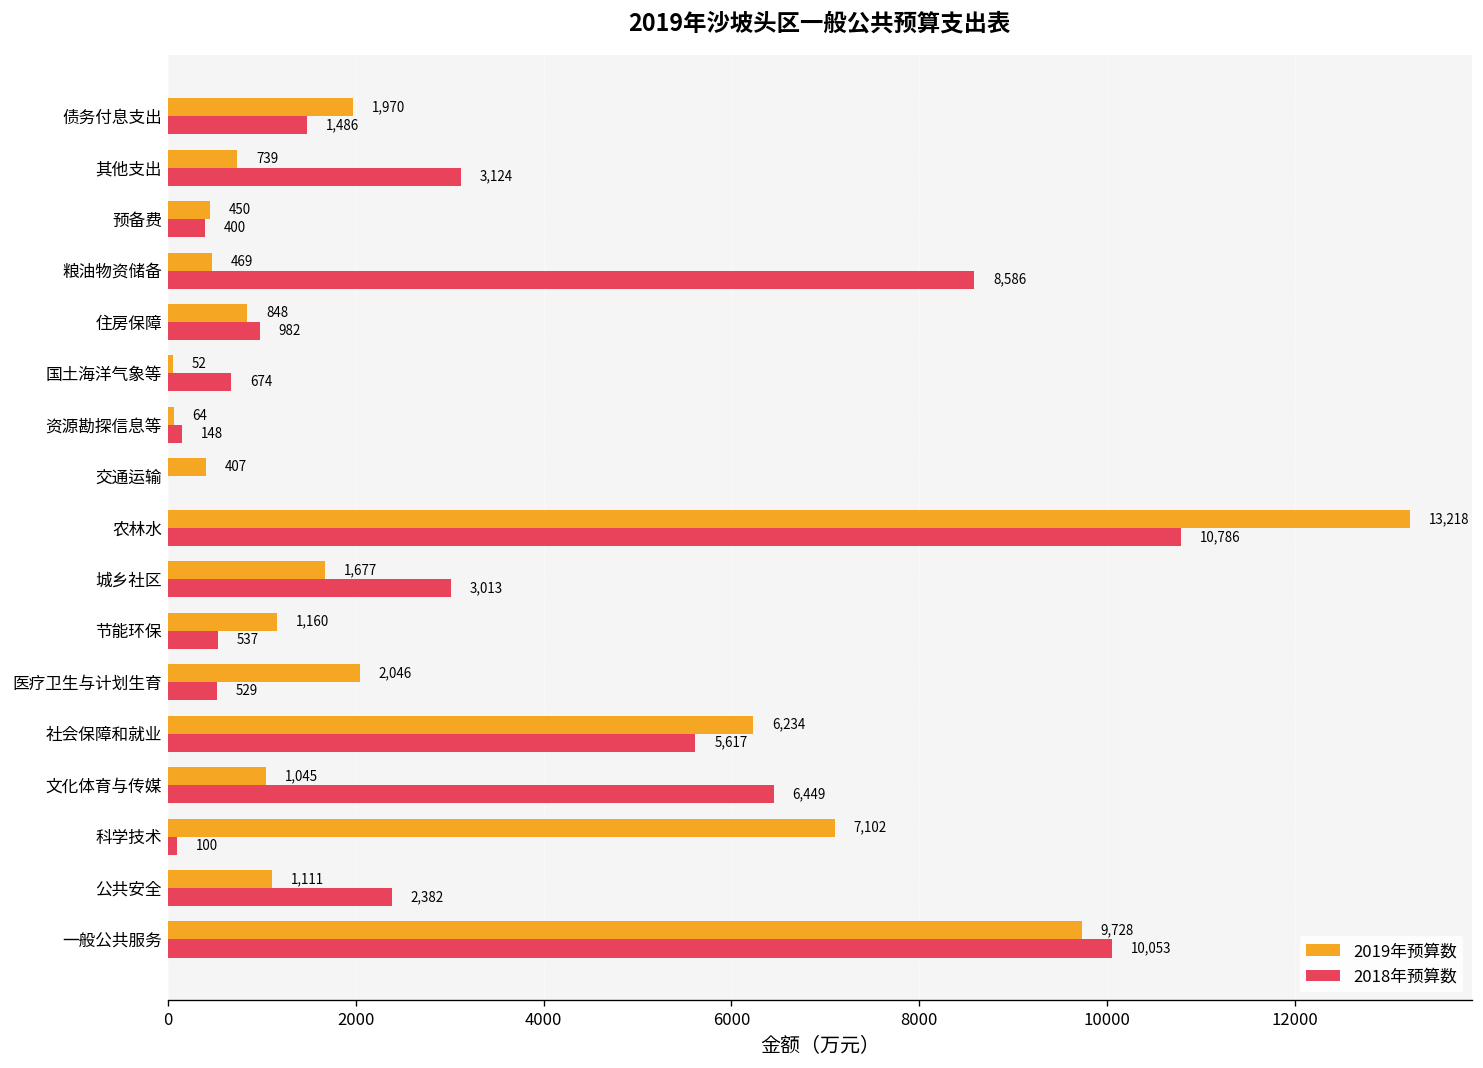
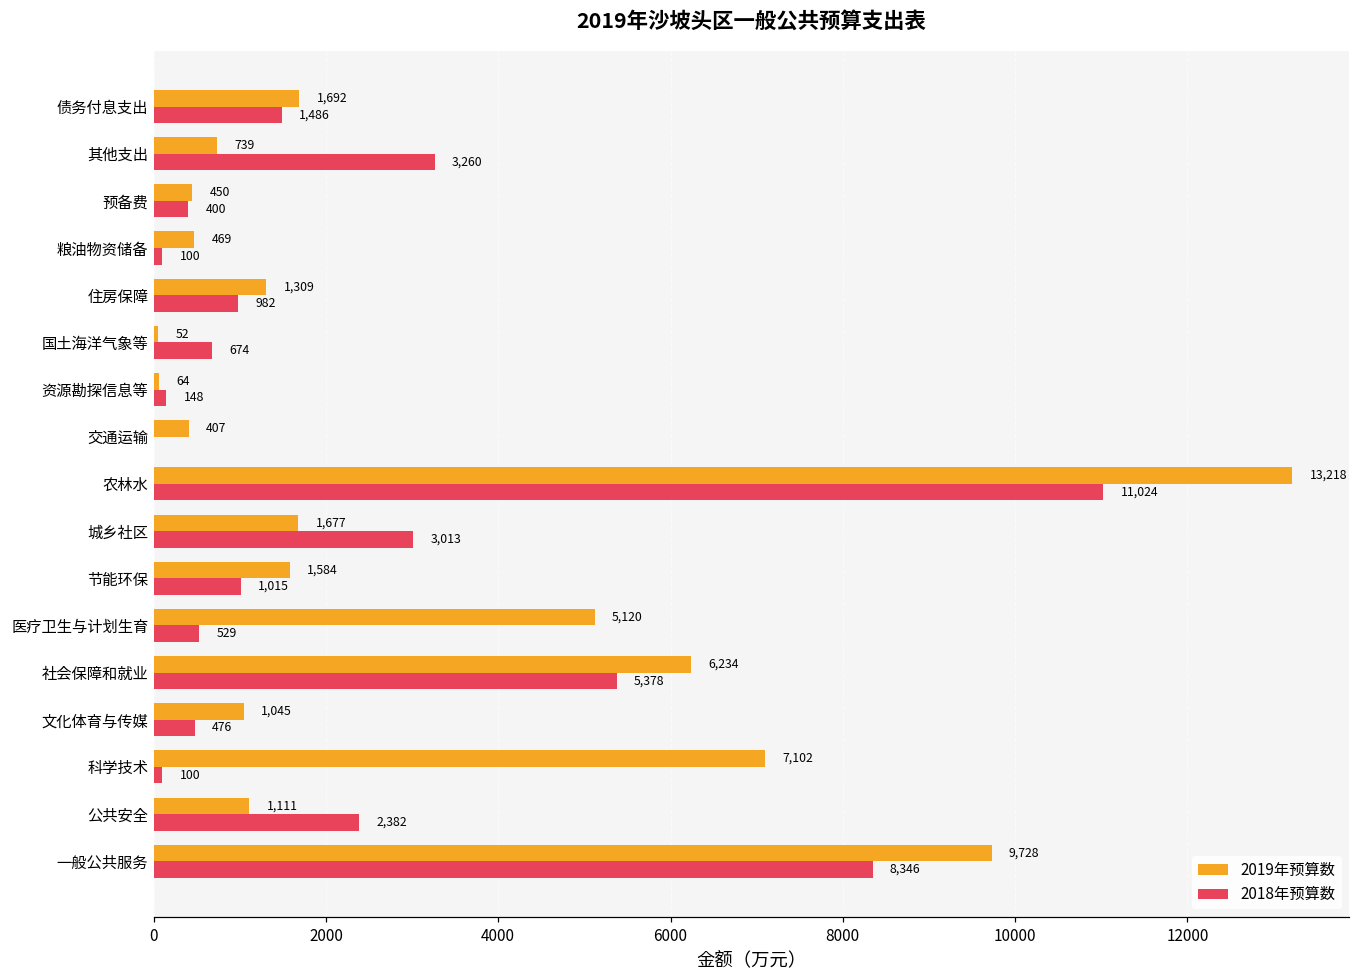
2019年预算数, 债务付息支出: 1,970 -> 1,692
2018年预算数, 其他支出: 3,124 -> 3,260
2018年预算数, 粮油物资储备: 8,586 -> 100
2019年预算数, 住房保障: 848 -> 1,309
2018年预算数, 农林水: 10,786 -> 11,024
2019年预算数, 节能环保: 1,160 -> 1,584
2018年预算数, 节能环保: 537 -> 1,015
2019年预算数, 医疗卫生与计划生育: 2,046 -> 5,120
2018年预算数, 社会保障和就业: 5,617 -> 5,378
2018年预算数, 文化体育与传媒: 6,449 -> 476
2018年预算数, 一般公共服务: 10,053 -> 8,346
